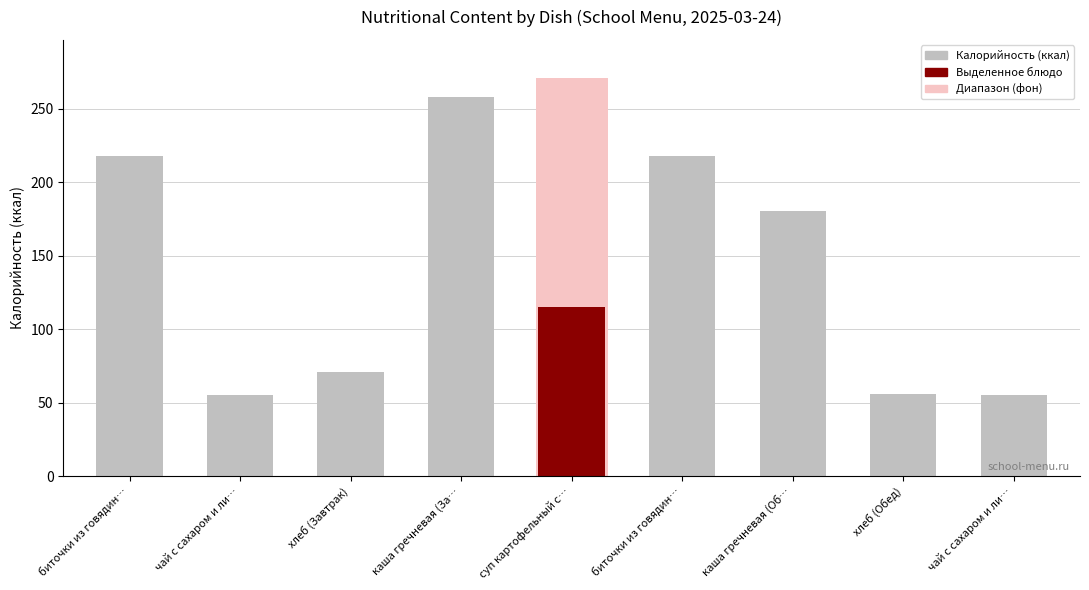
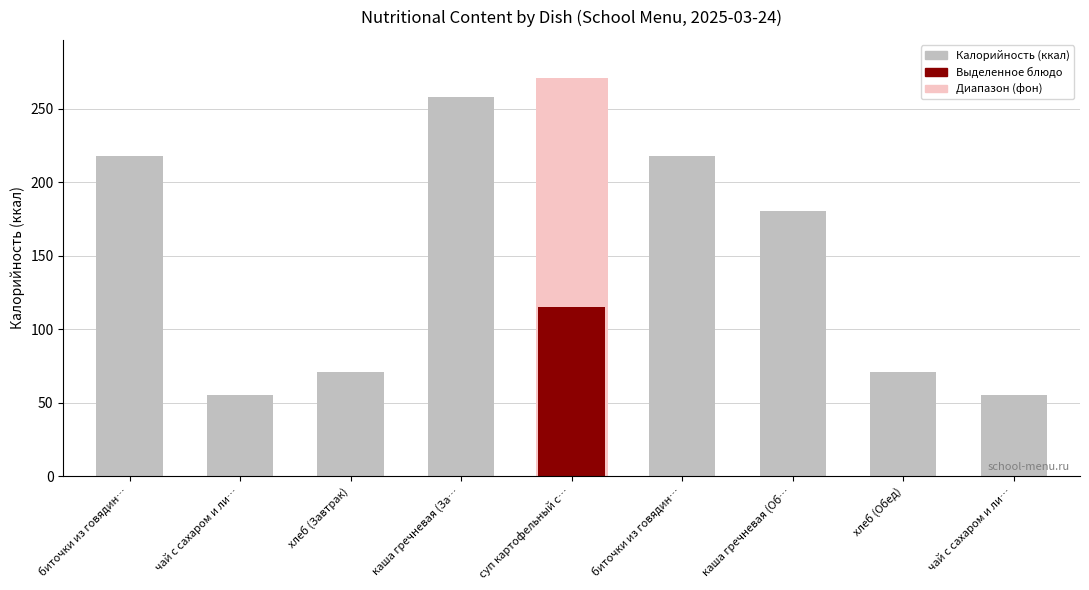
хлеб (Обед): 56 -> 71
